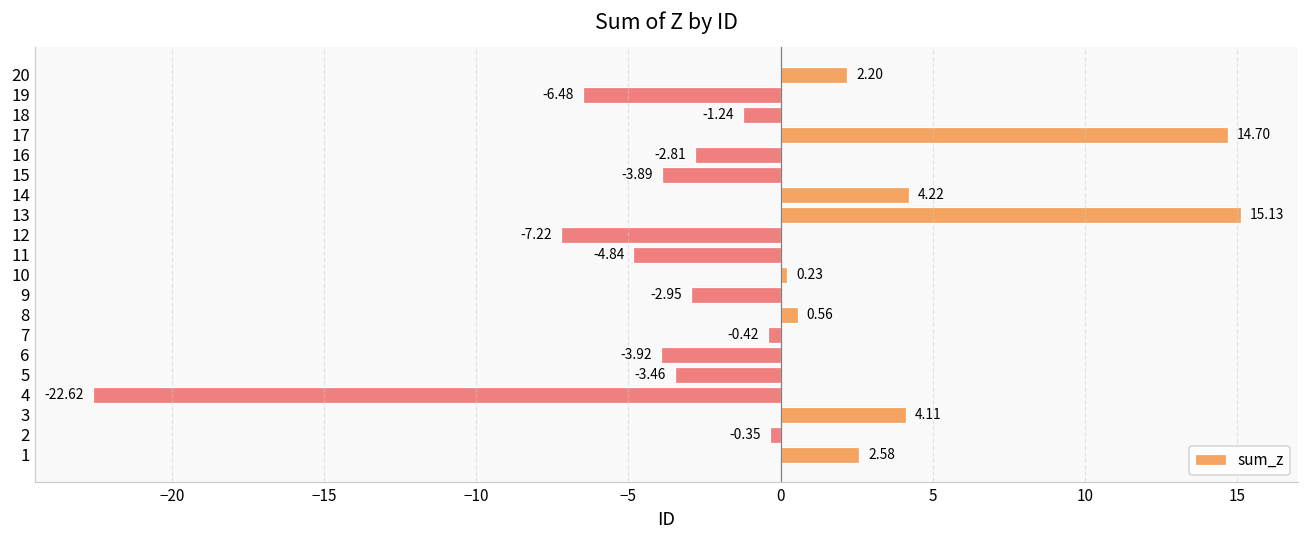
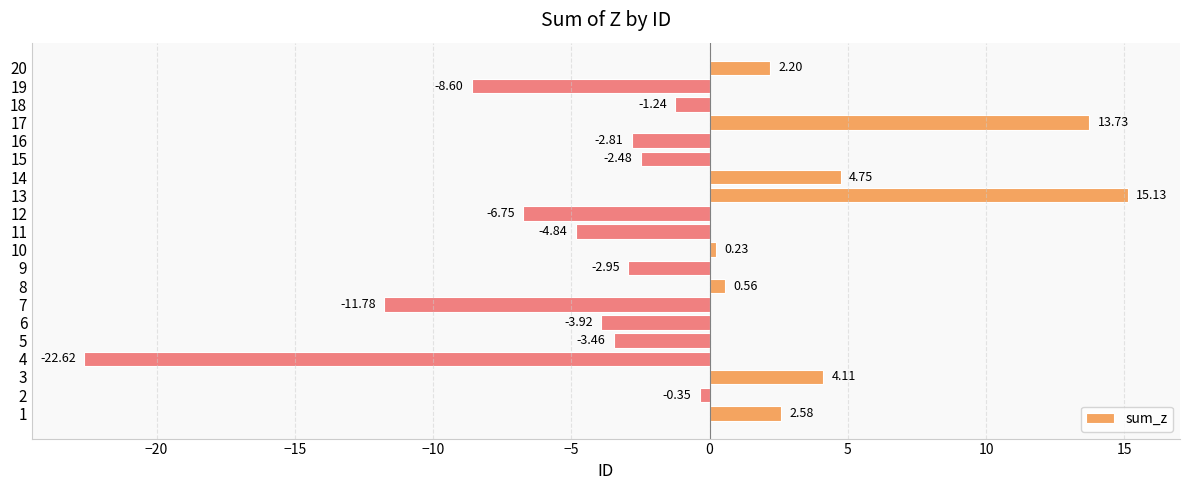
19: -6.48 -> -8.60
17: 14.70 -> 13.73
15: -3.89 -> -2.48
14: 4.22 -> 4.75
12: -7.22 -> -6.75
7: -0.42 -> -11.78
